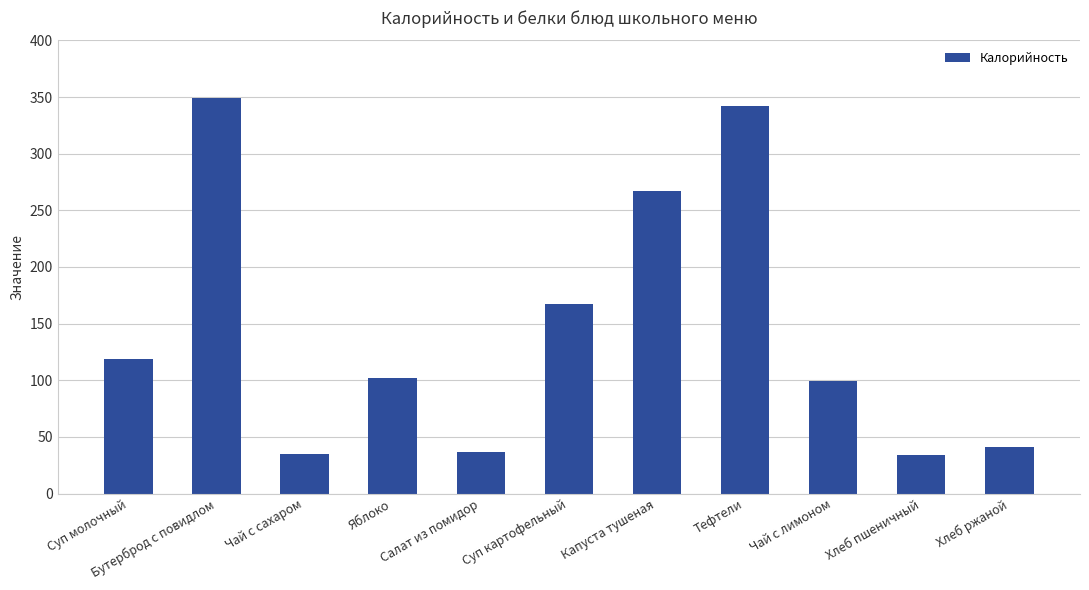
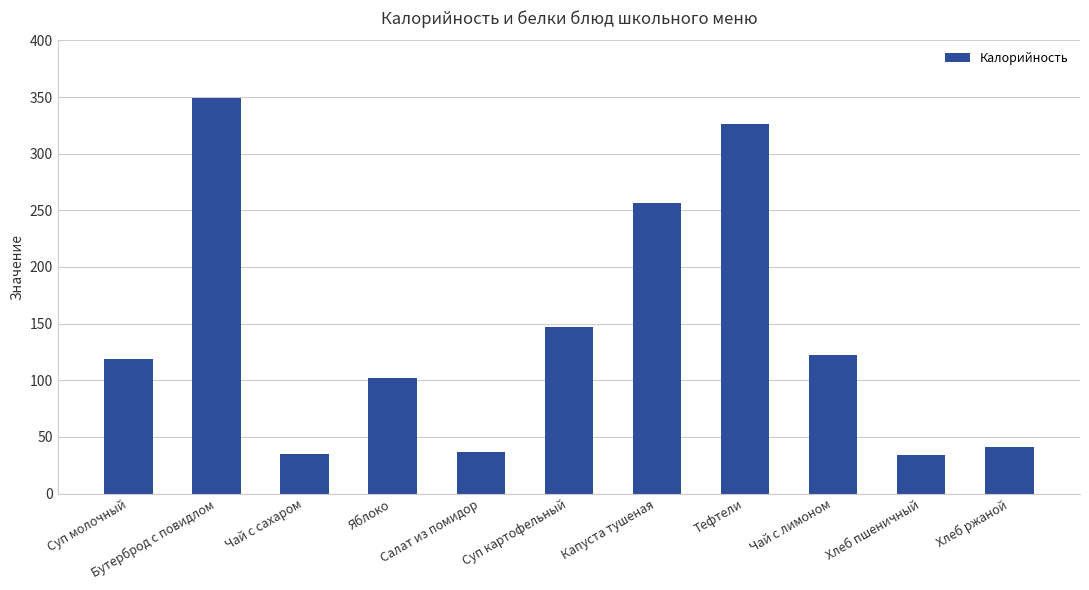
Суп картофельный: 167 -> 147
Капуста тушеная: 267 -> 256
Тефтели: 342 -> 326
Чай с лимоном: 100 -> 122
